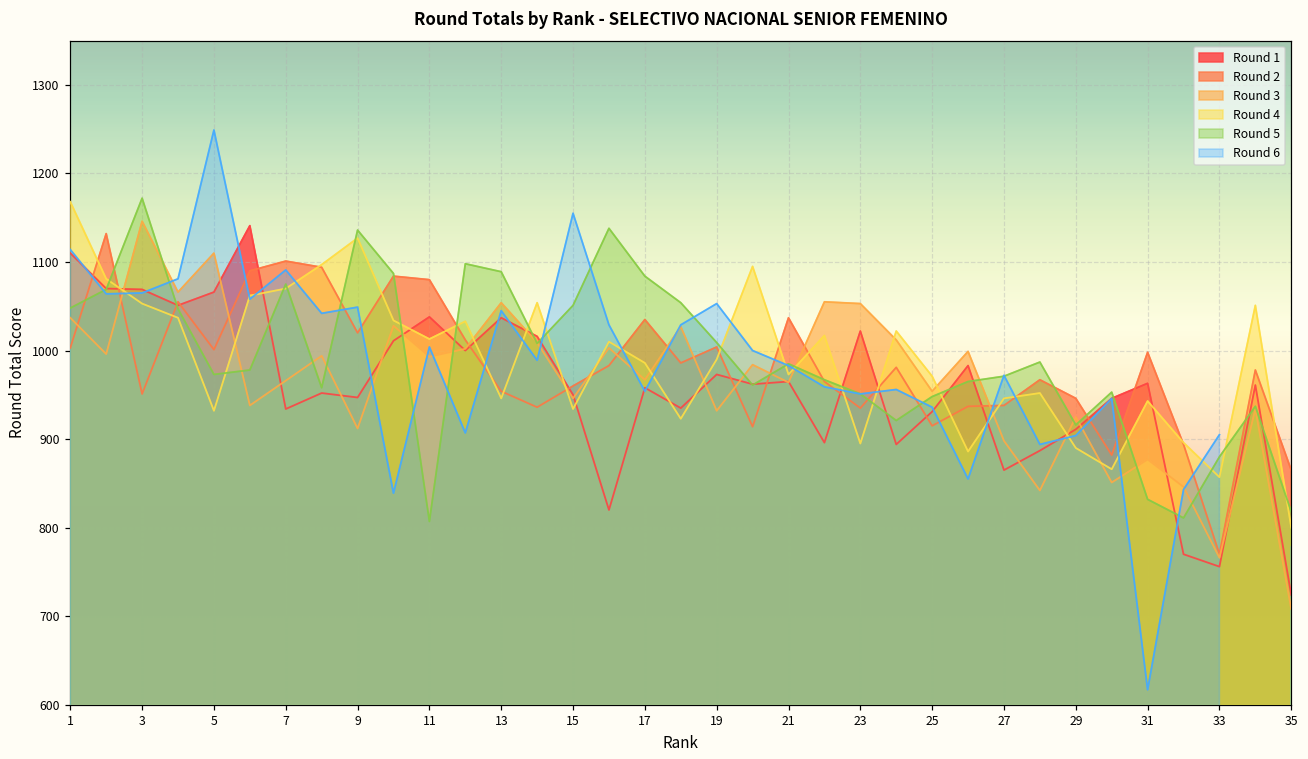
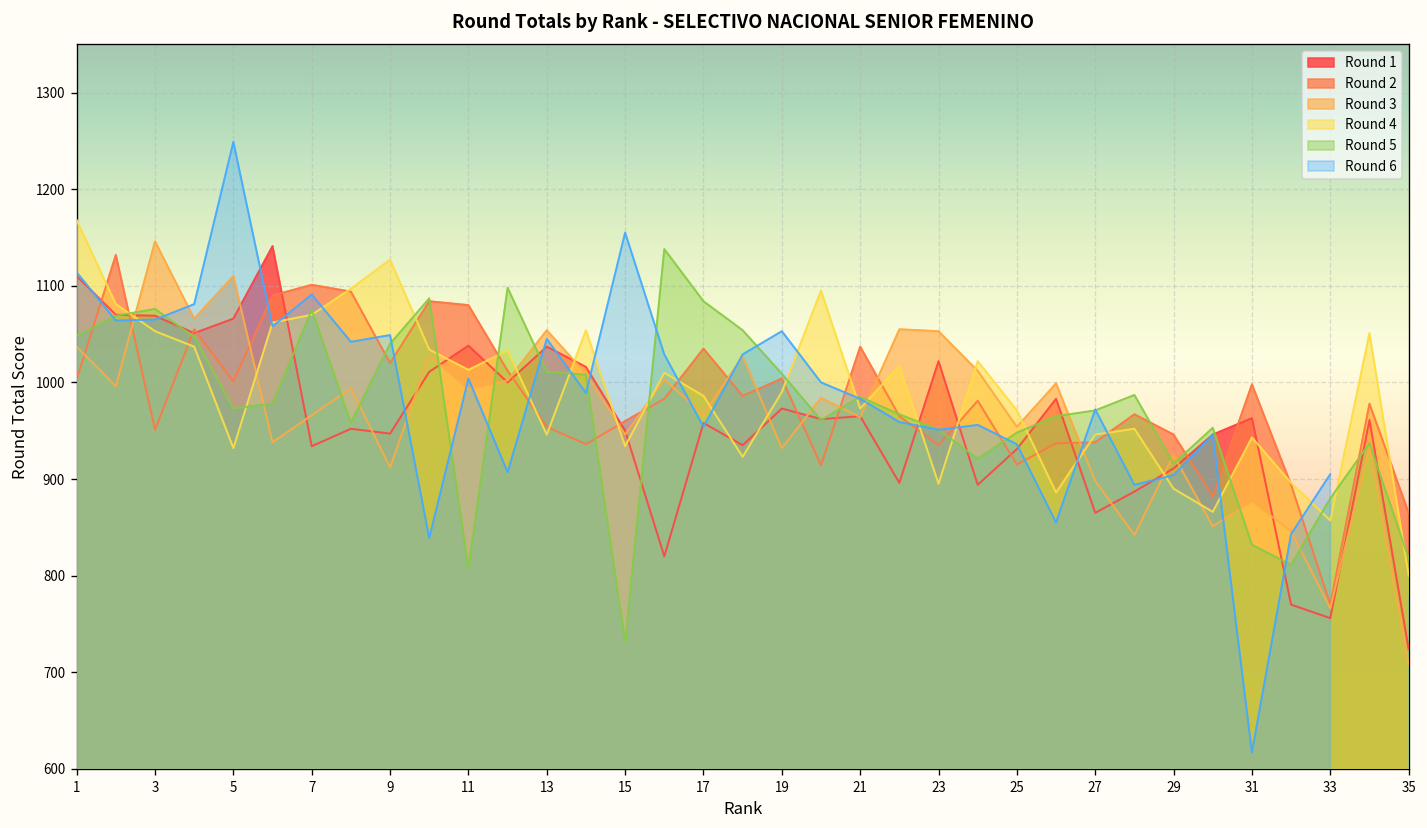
Round 5, 3: 1170 -> 1080
Round 5, 9: 1140 -> 1040
Round 5, 13: 1090 -> 1010
Round 5, 15: 1050 -> 730
